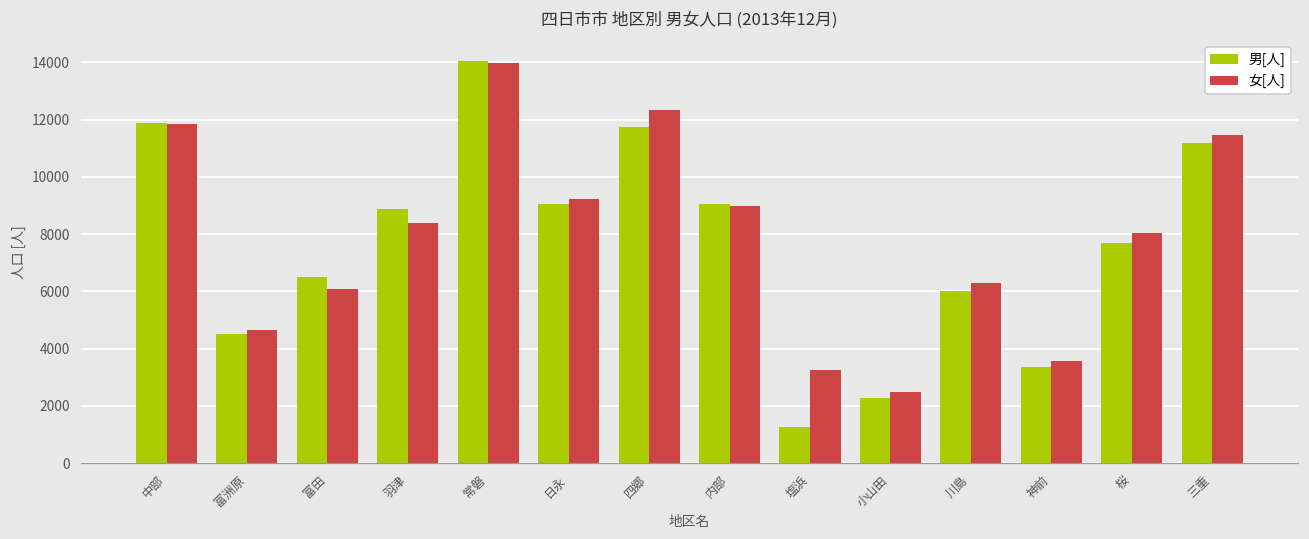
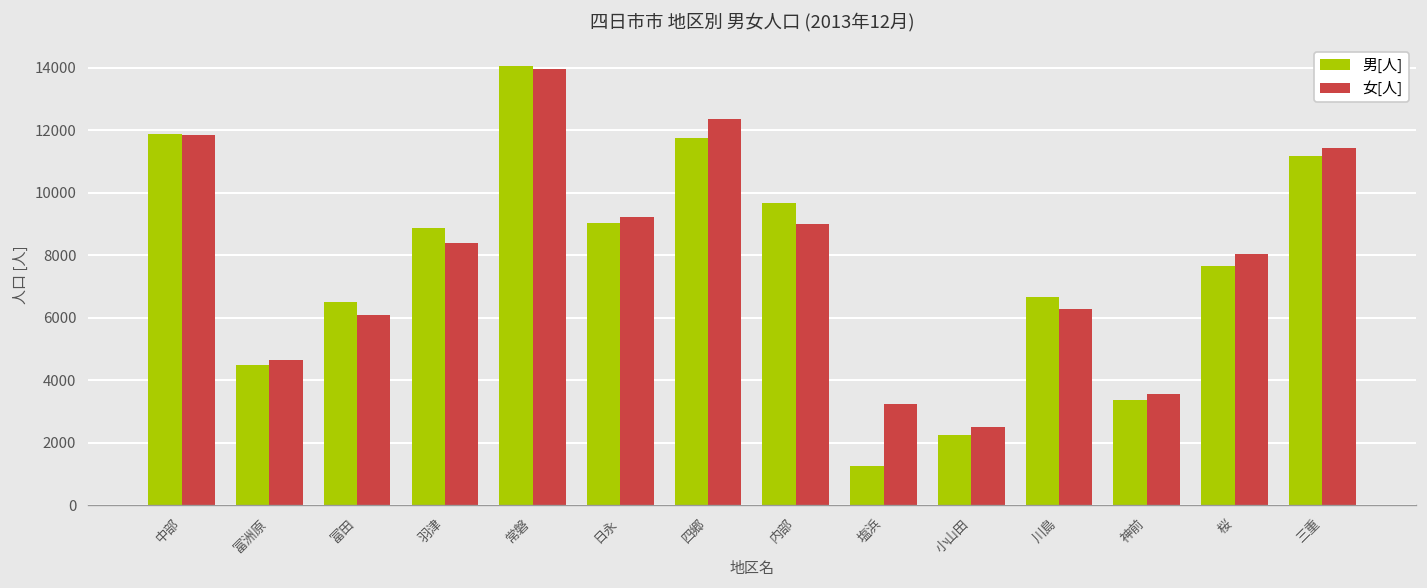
男[人], 内部: 9100 -> 9700
男[人], 川島: 6000 -> 6700
